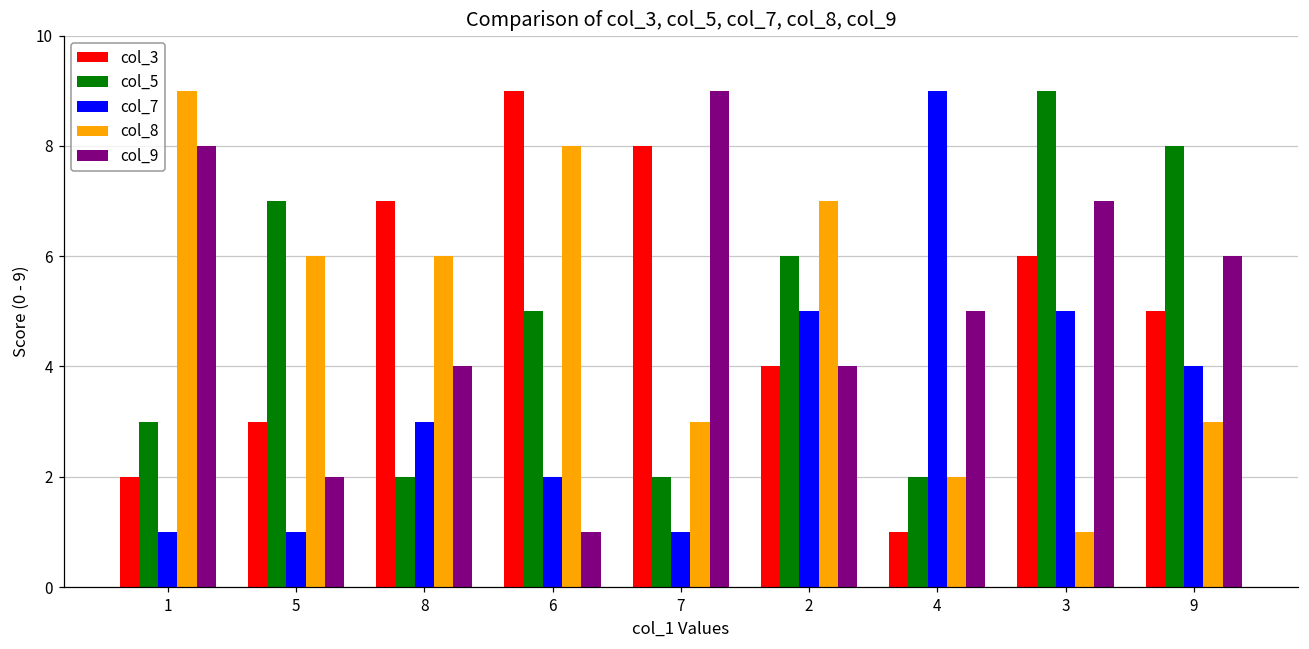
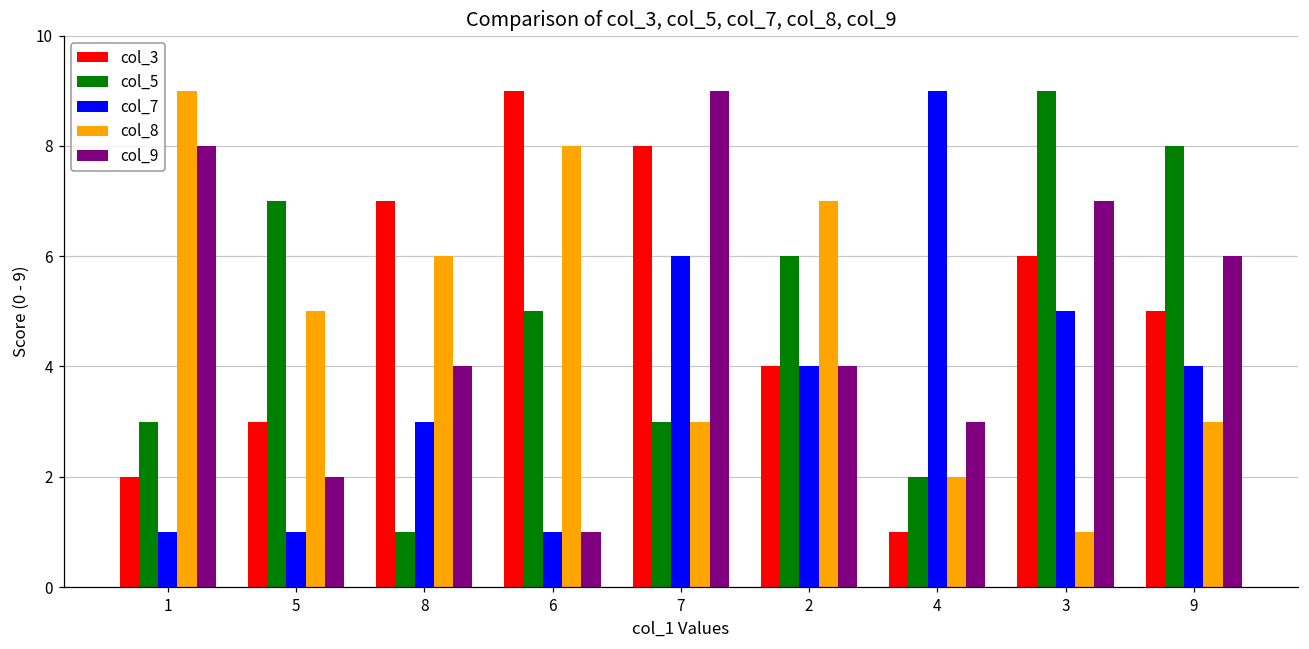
col_8, 5: 6 -> 5
col_5, 8: 2 -> 1
col_7, 6: 2 -> 1
col_5, 7: 2 -> 3
col_7, 7: 1 -> 6
col_7, 2: 5 -> 4
col_9, 4: 5 -> 3
